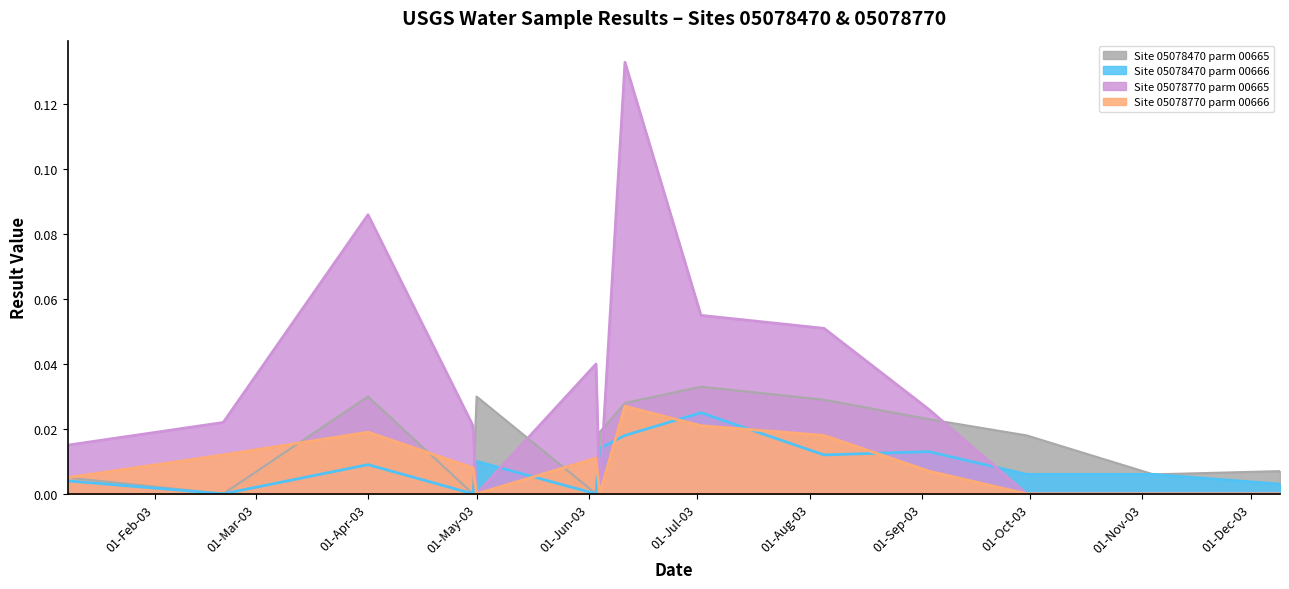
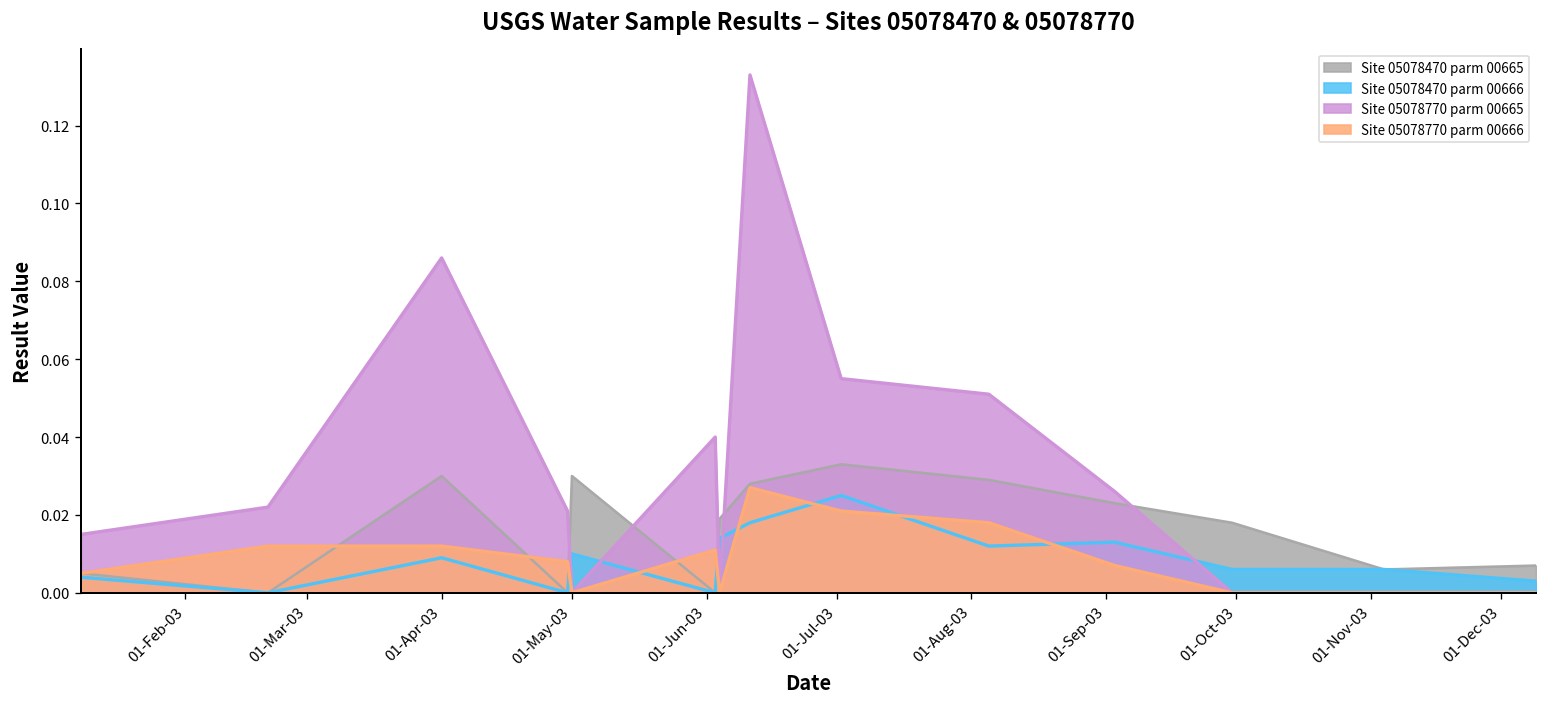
Site 05078770 parm 00666, 01-Apr-03: 0.019 -> 0.012
